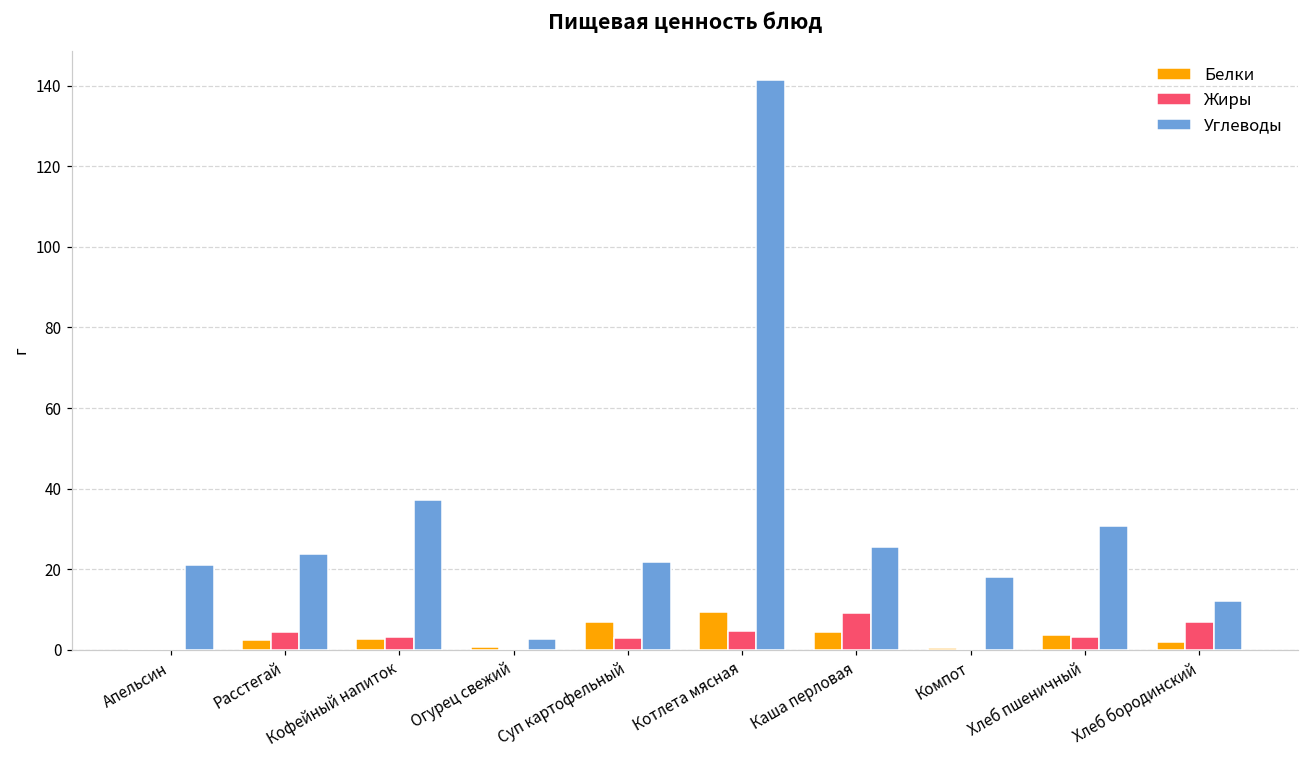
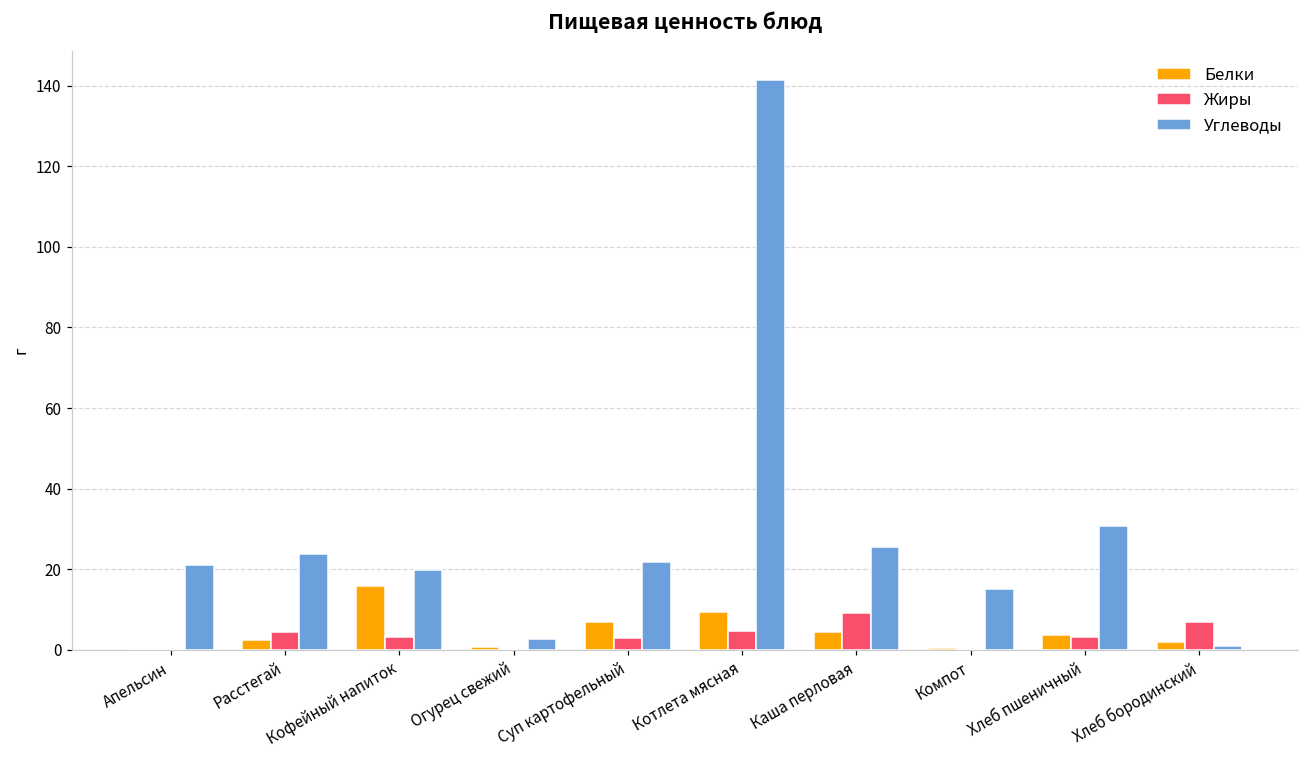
Белки, Кофейный напиток: 3 -> 16
Углеводы, Кофейный напиток: 37 -> 20
Углеводы, Компот: 18 -> 15
Углеводы, Хлеб бородинский: 12 -> 1
